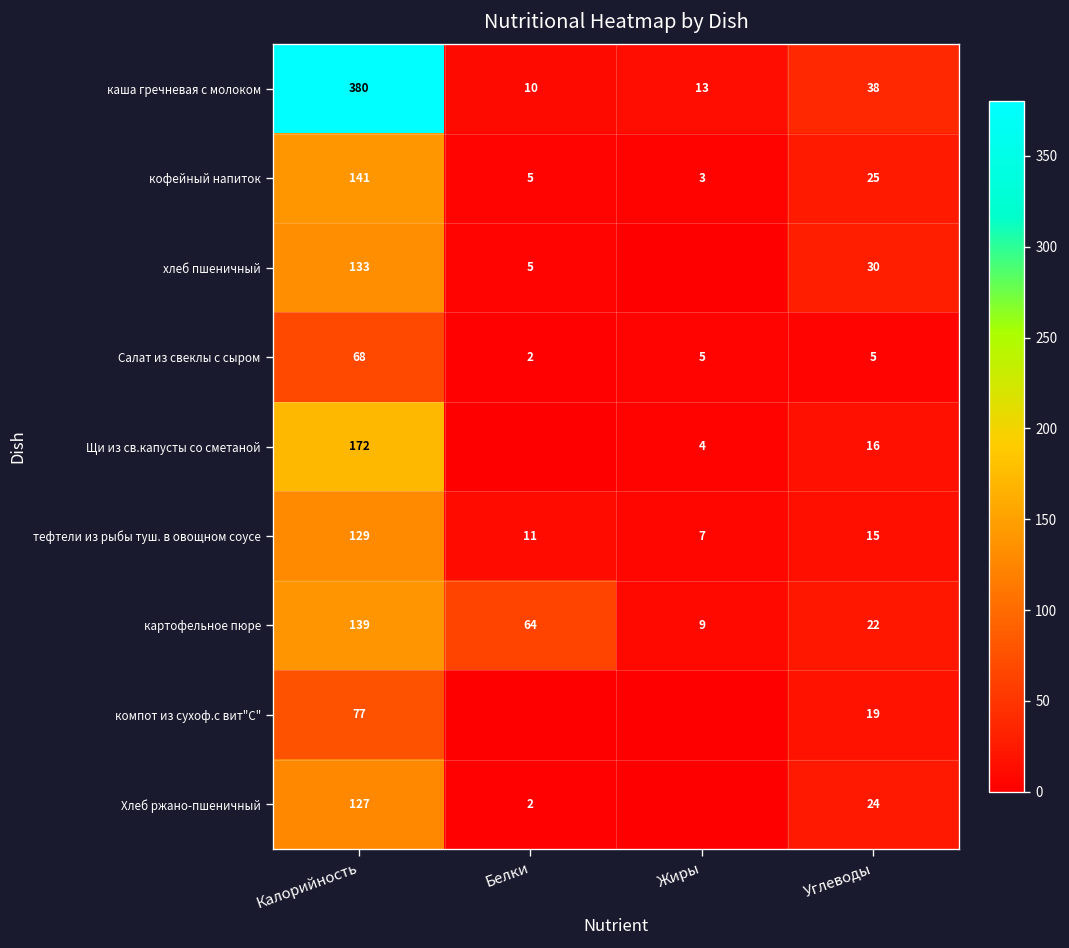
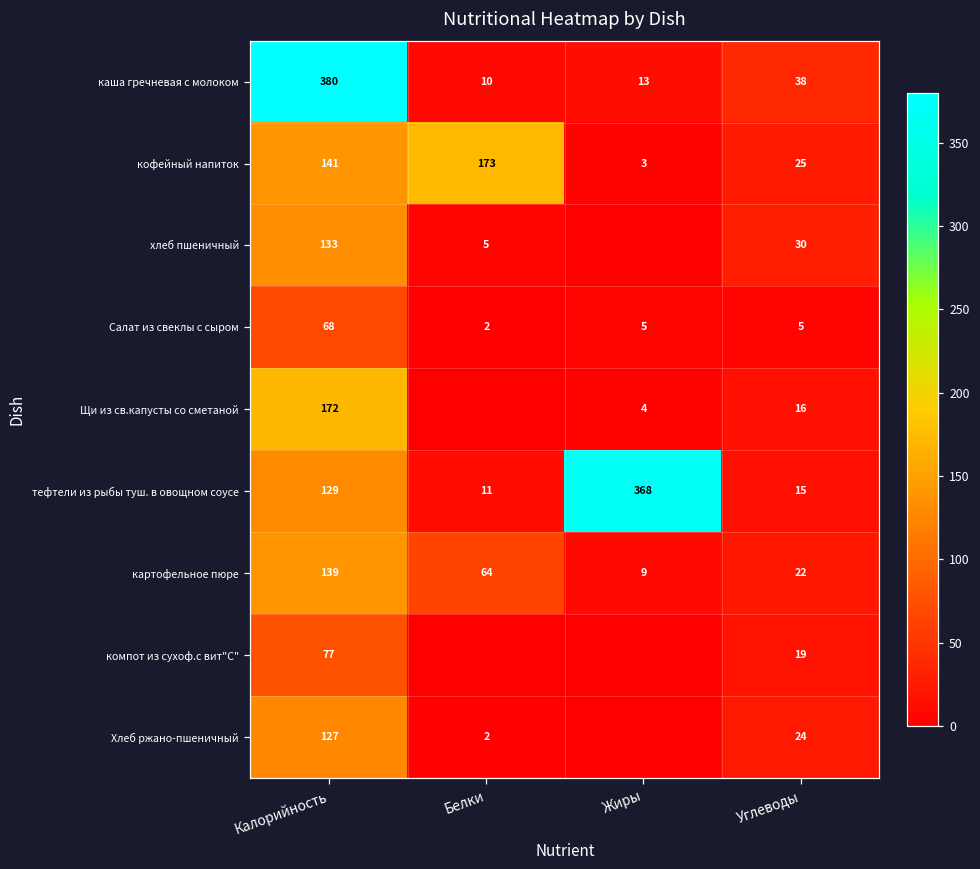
кофейный напиток, Белки: 5 -> 173
тефтели из рыбы туш. в овощном соусе, Жиры: 7 -> 368
